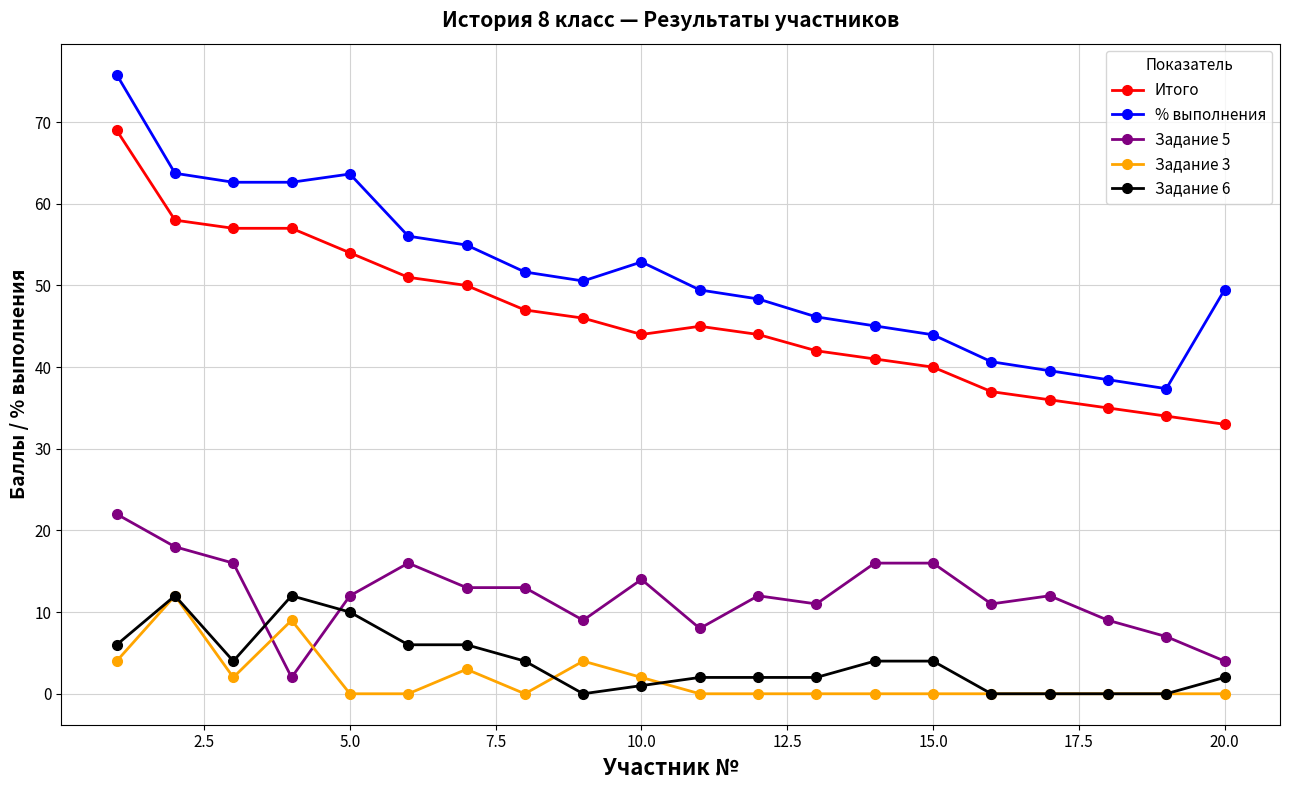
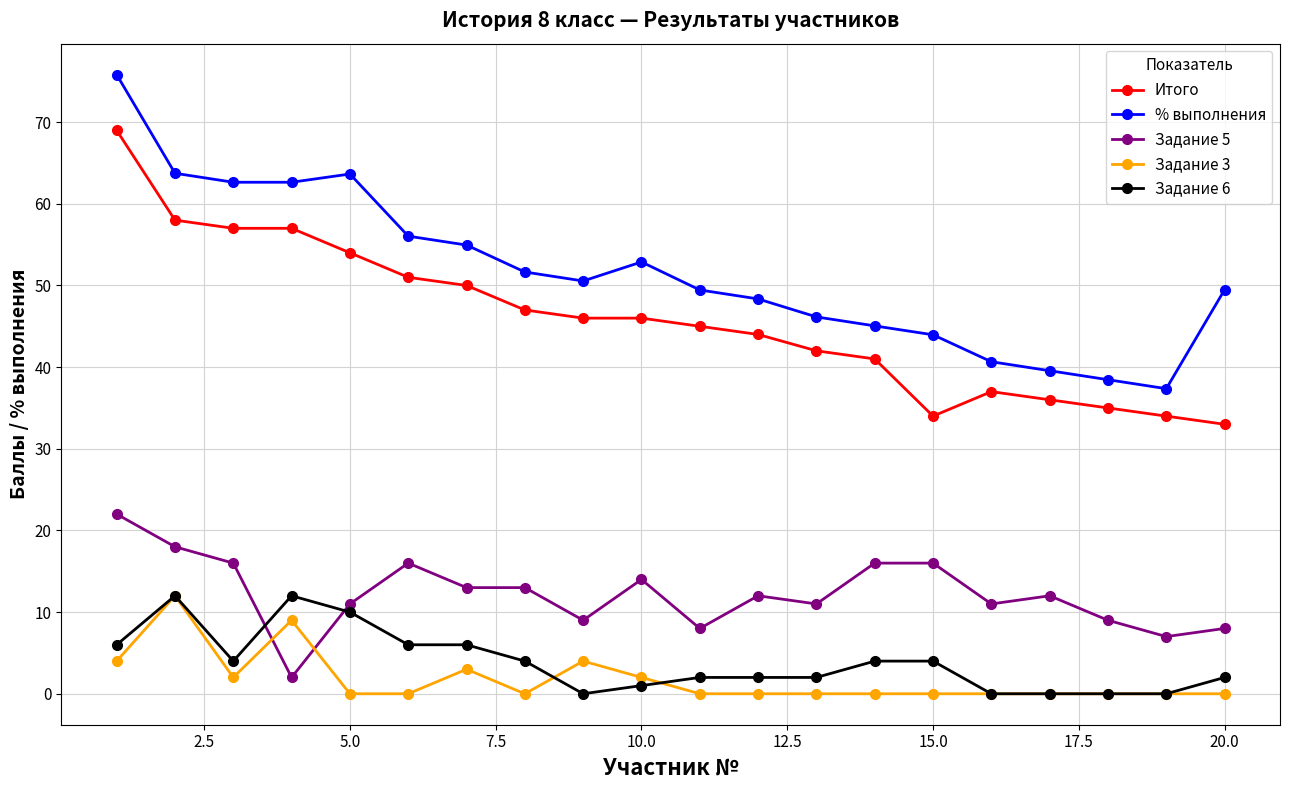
Задание 5, 5.0: 12 -> 11
Итого, 10.0: 44 -> 46
Итого, 15.0: 40 -> 34
Задание 5, 20.0: 4 -> 8
